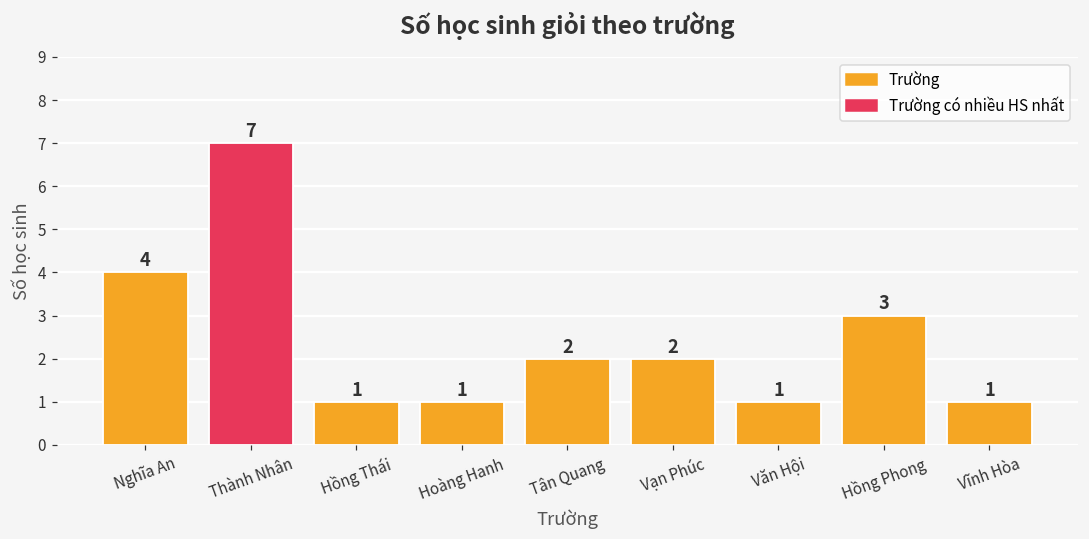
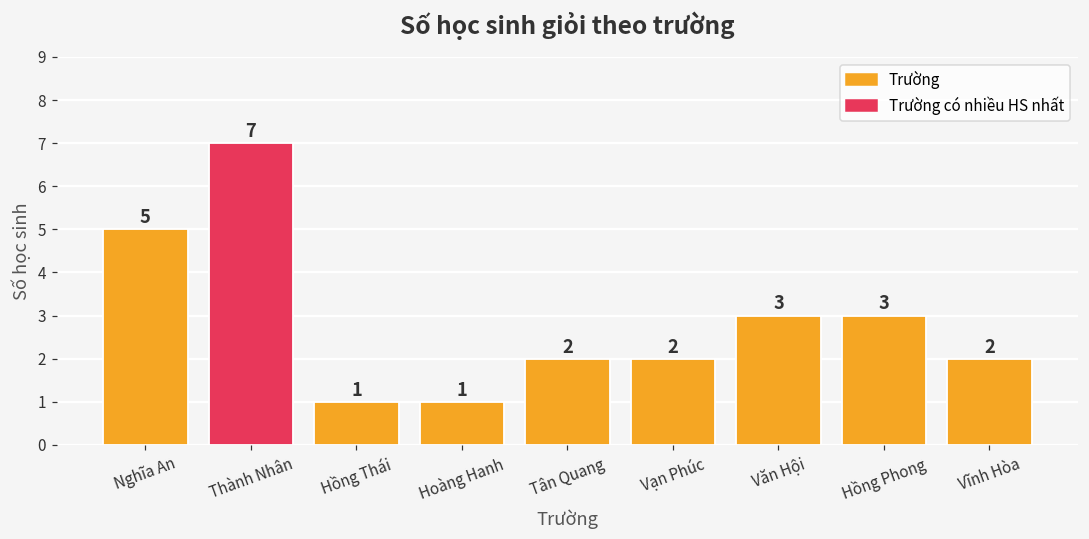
Nghĩa An: 4 -> 5
Văn Hội: 1 -> 3
Vĩnh Hòa: 1 -> 2
